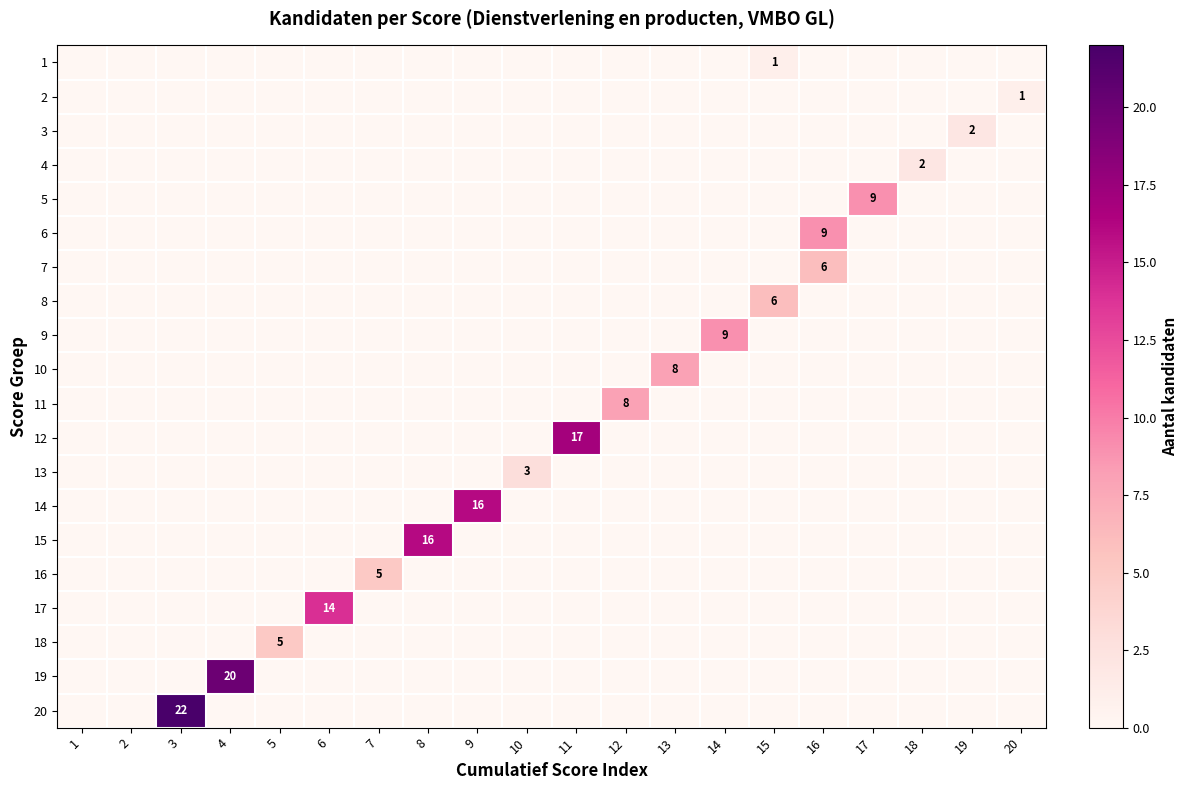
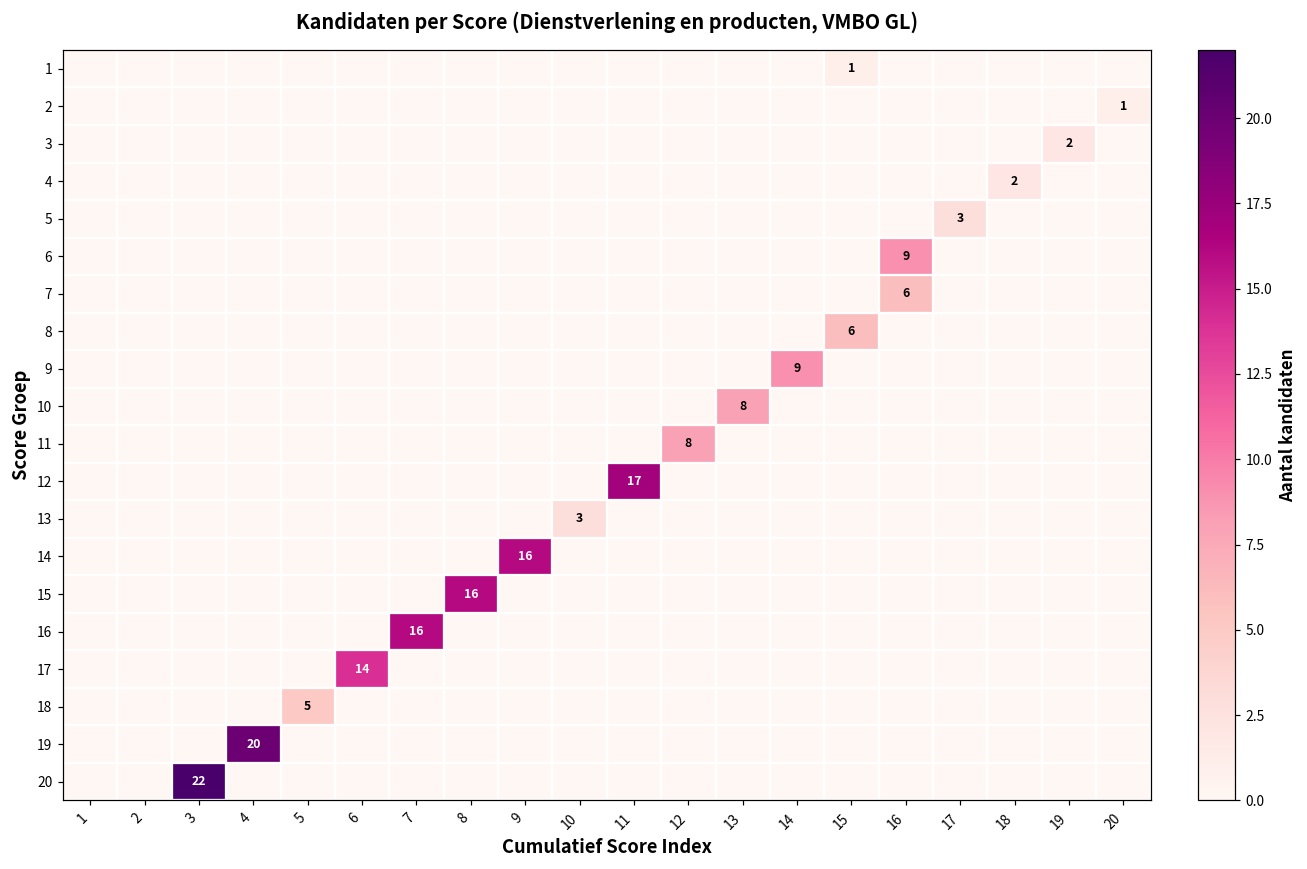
5, 17: 9 -> 3
16, 7: 5 -> 16
